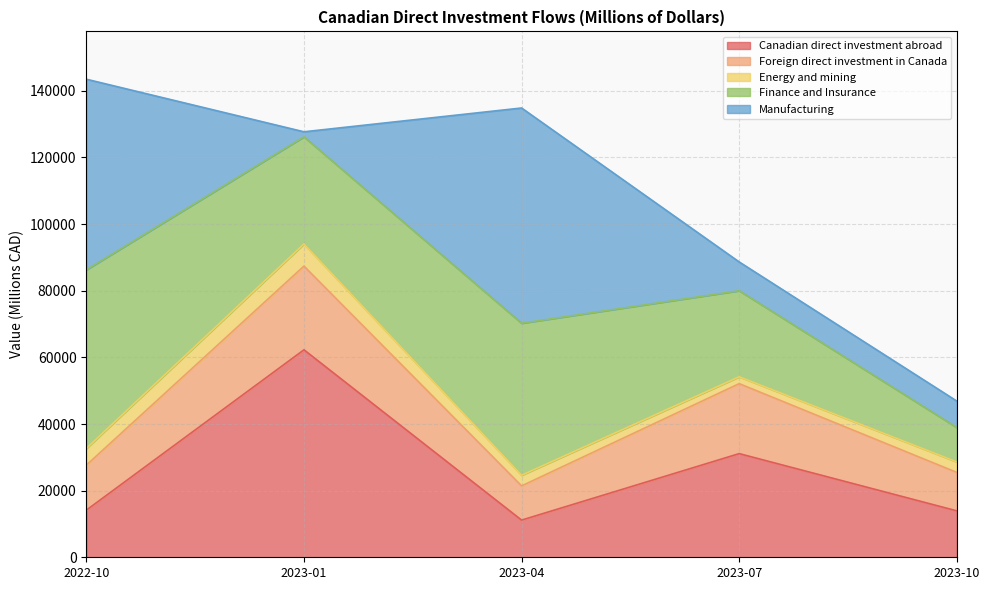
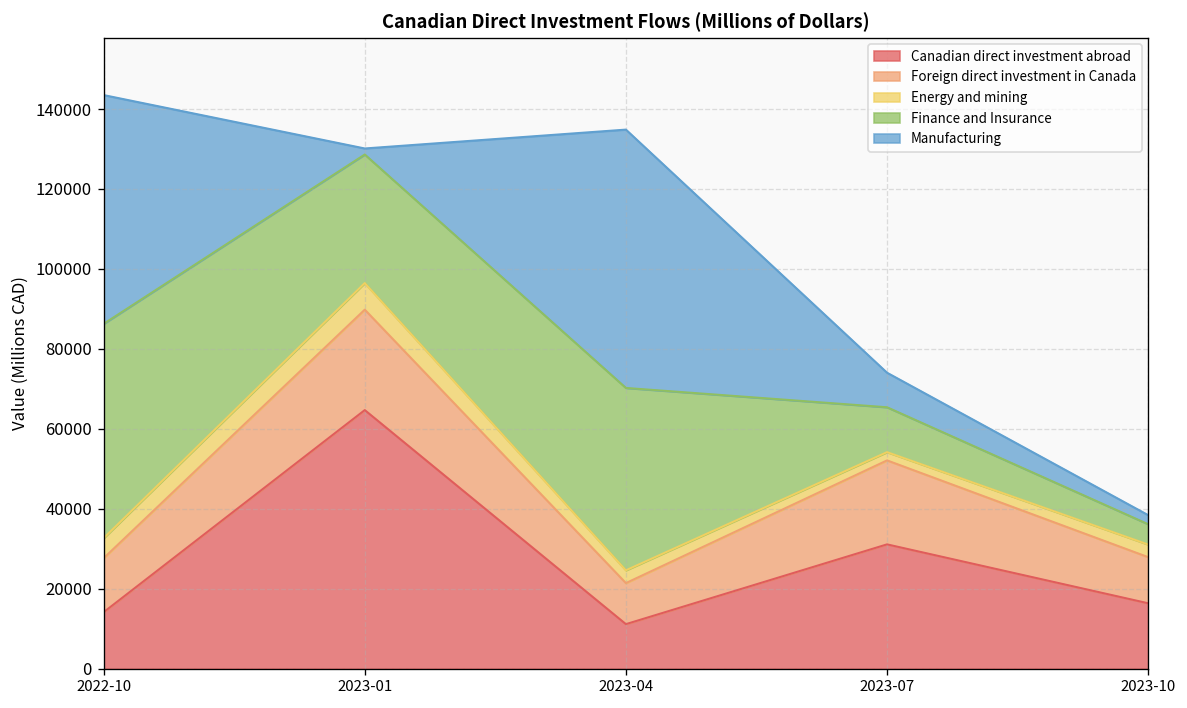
Canadian direct investment abroad, 2023-01: 62000 -> 65000
Finance and Insurance, 2023-07: 26000 -> 11000
Canadian direct investment abroad, 2023-10: 14000 -> 16000
Finance and Insurance, 2023-10: 10000 -> 5000
Manufacturing, 2023-10: 8000 -> 2000
